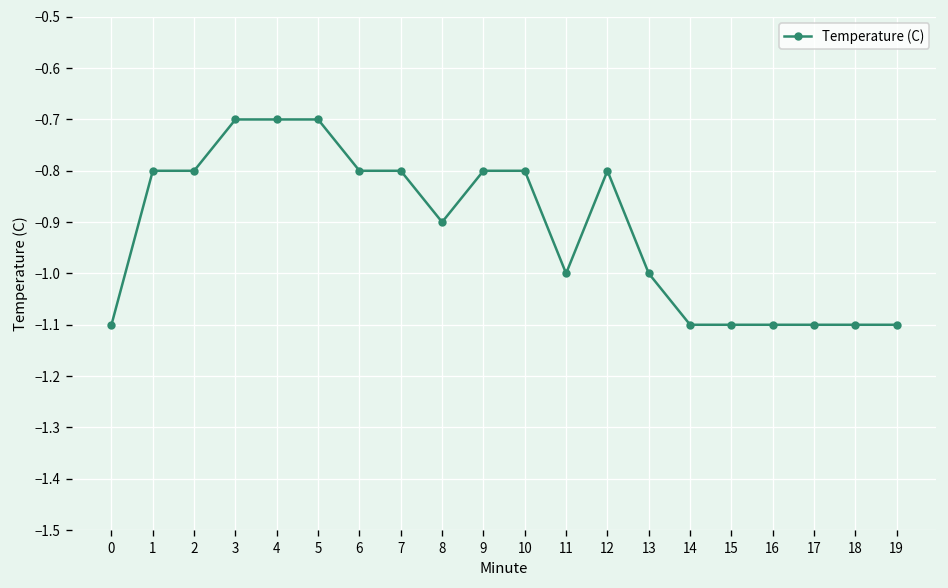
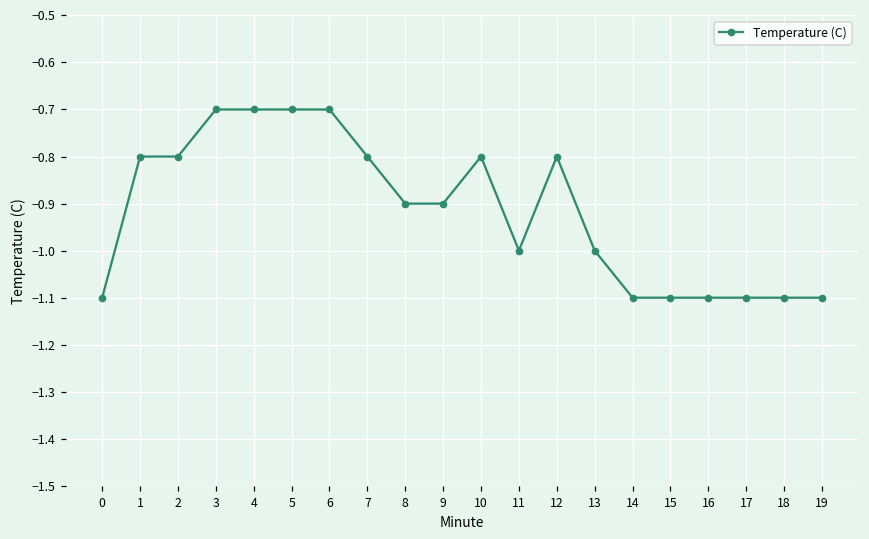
6: -0.8 -> -0.7
9: -0.8 -> -0.9
